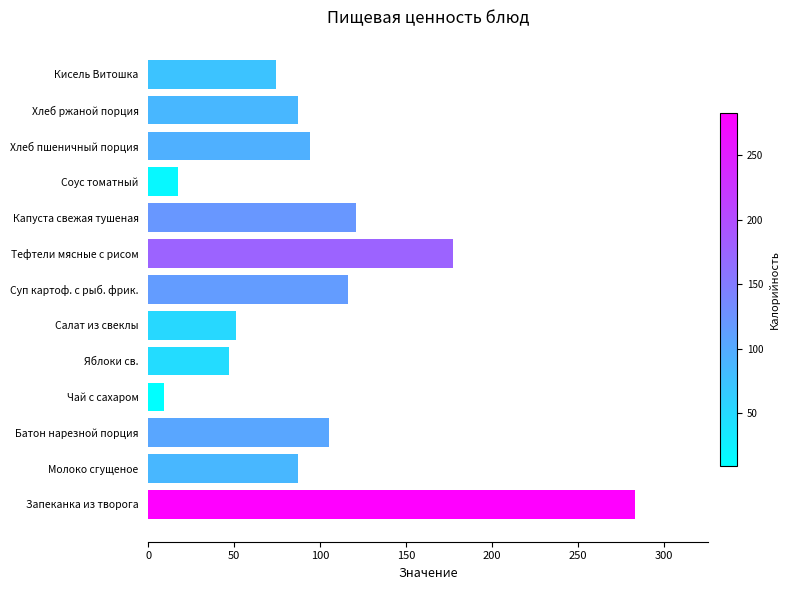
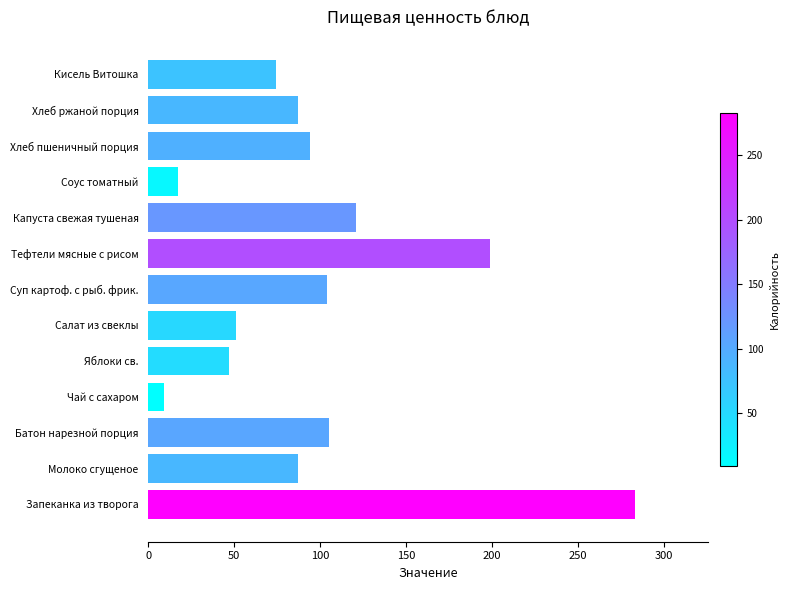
Тефтели мясные с рисом: 177 -> 199
Суп картоф. с рыб. фрик.: 116 -> 104
